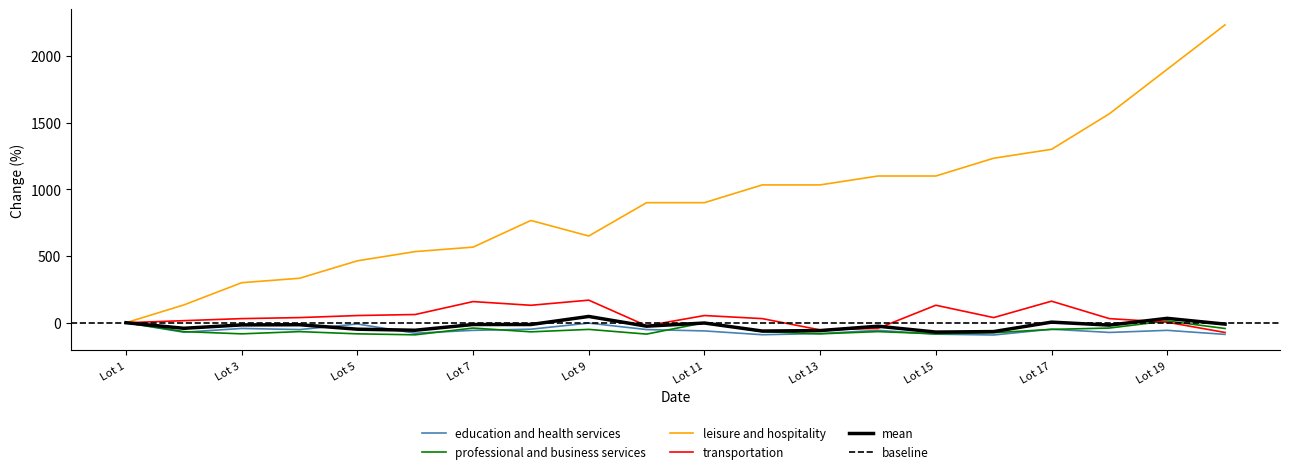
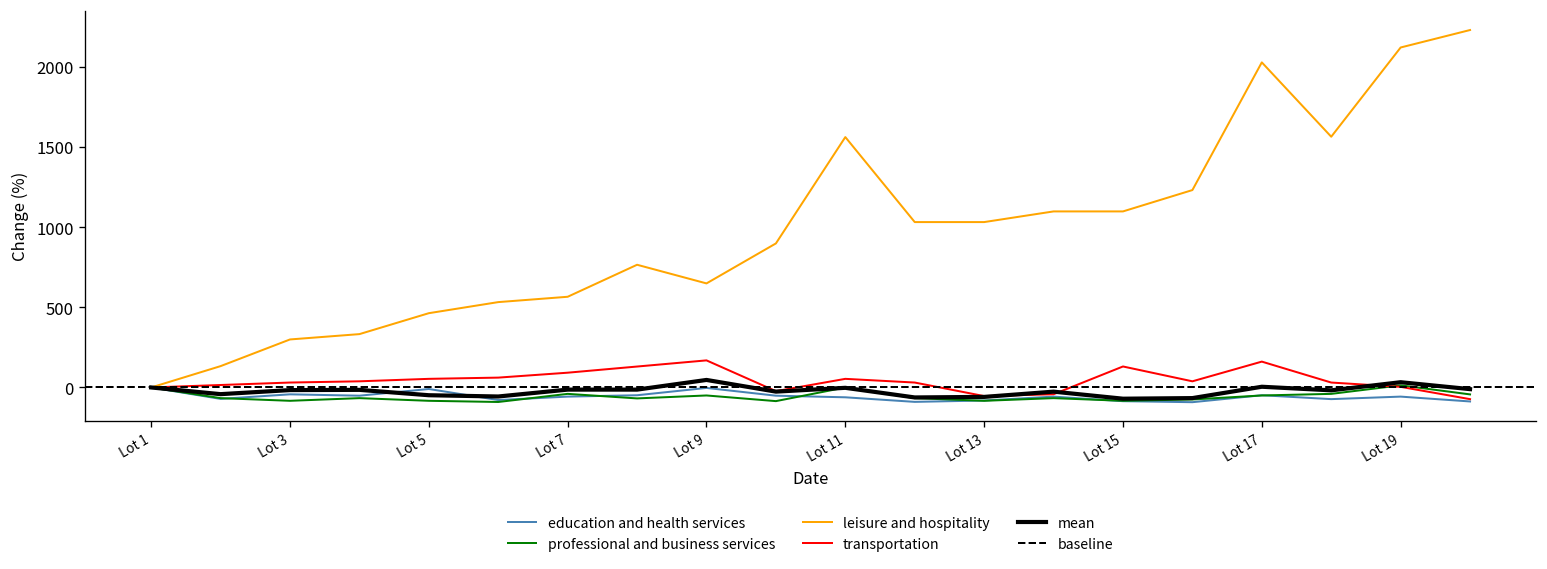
transportation, Lot 7: 160 -> 90
leisure and hospitality, Lot 11: 900 -> 1560
leisure and hospitality, Lot 17: 1300 -> 2030
leisure and hospitality, Lot 19: 1900 -> 2120
